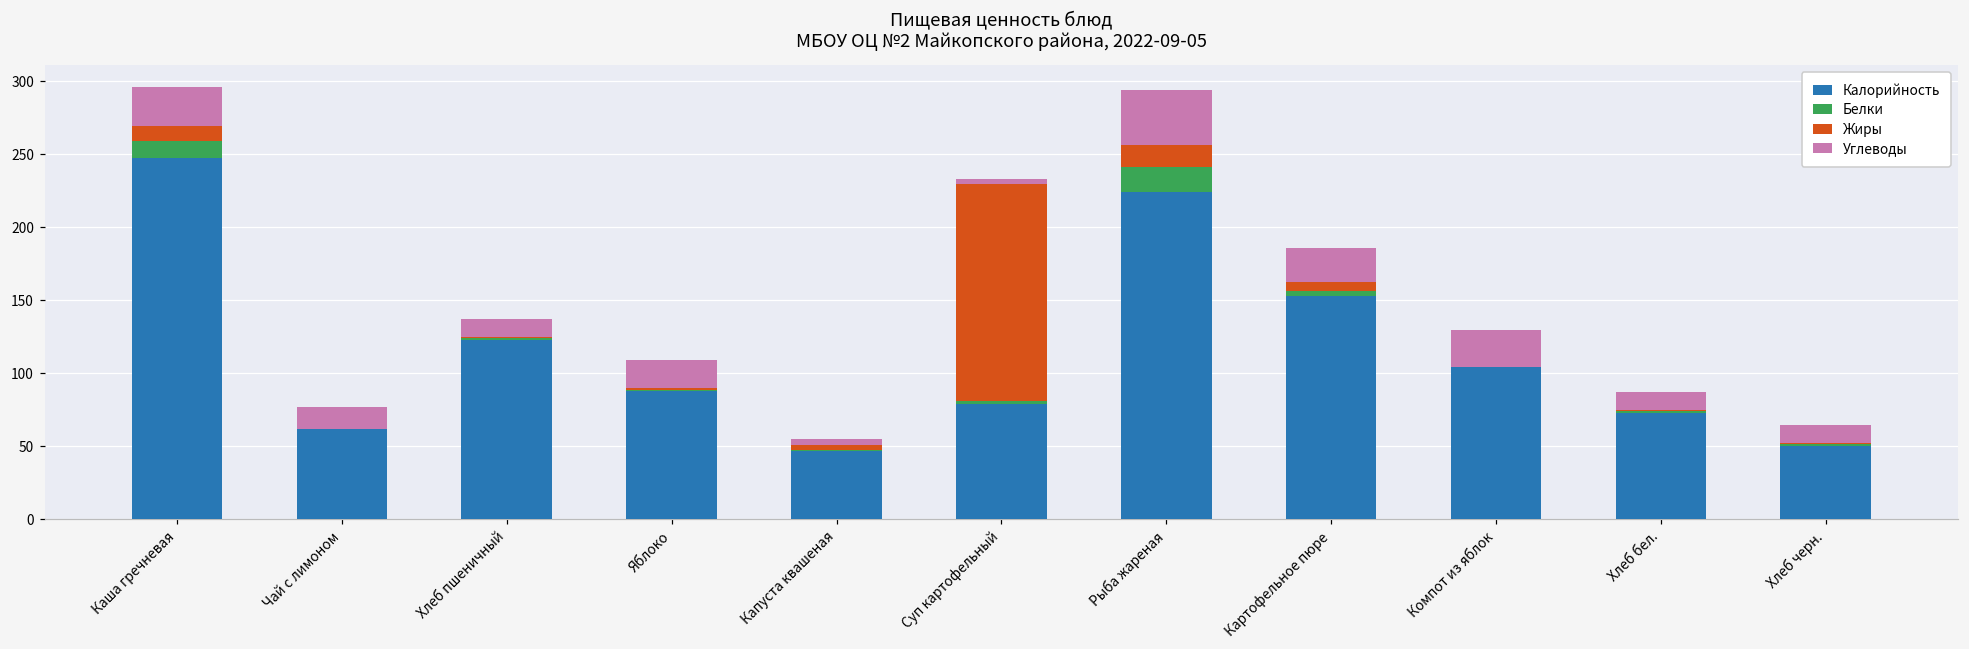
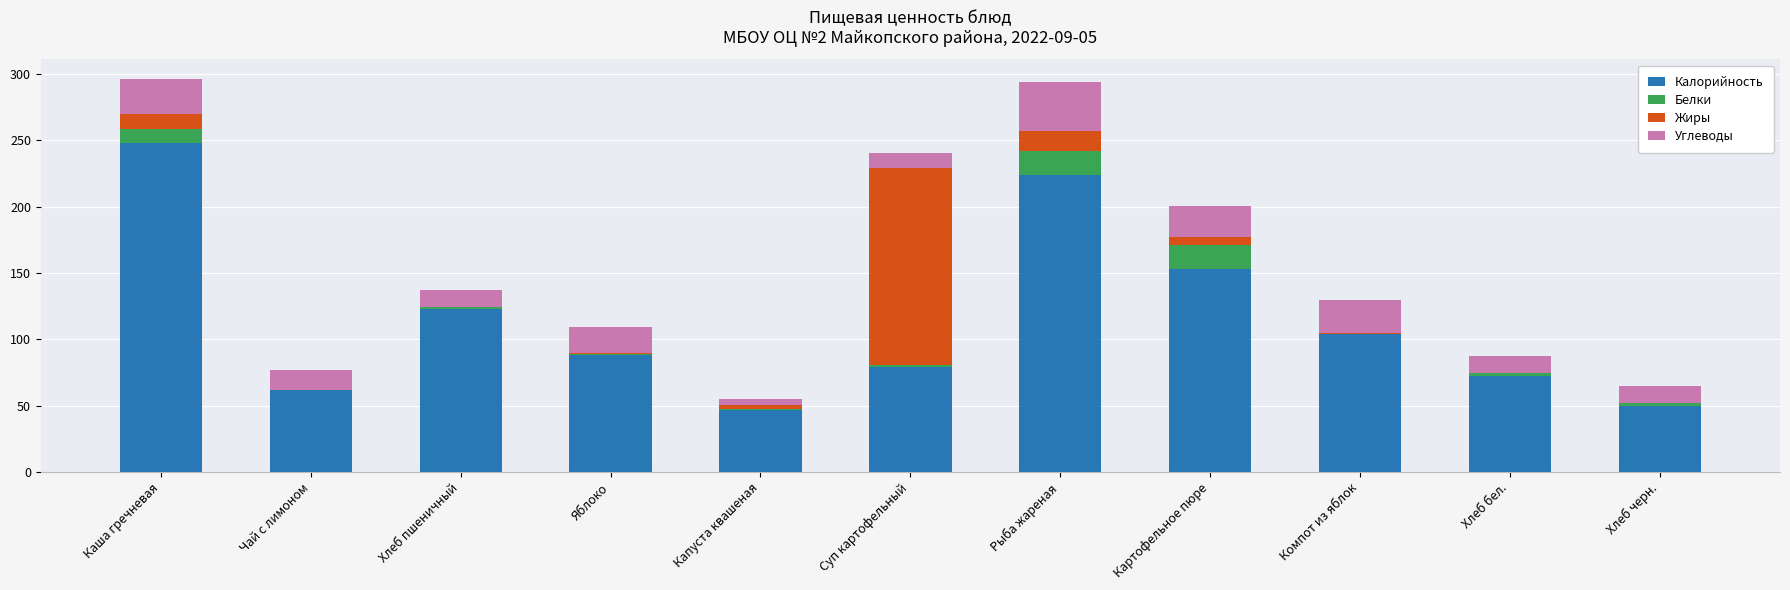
Углеводы, Суп картофельный: 4 -> 11
Белки, Картофельное пюре: 3 -> 18
